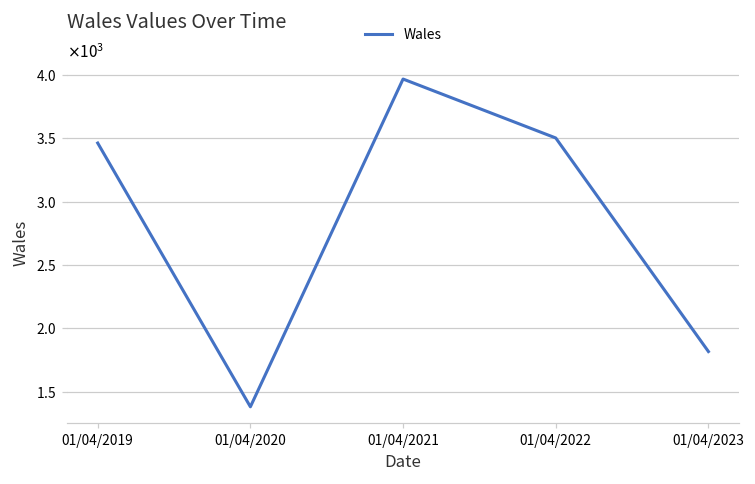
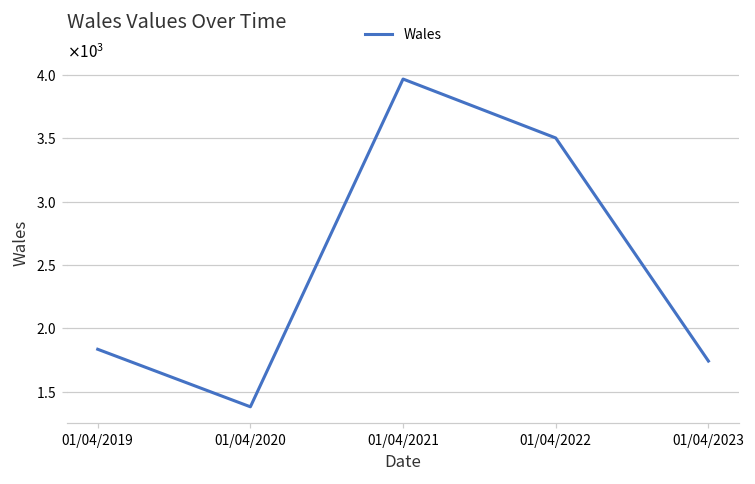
01/04/2019: 3460 -> 1840
01/04/2023: 1820 -> 1740
